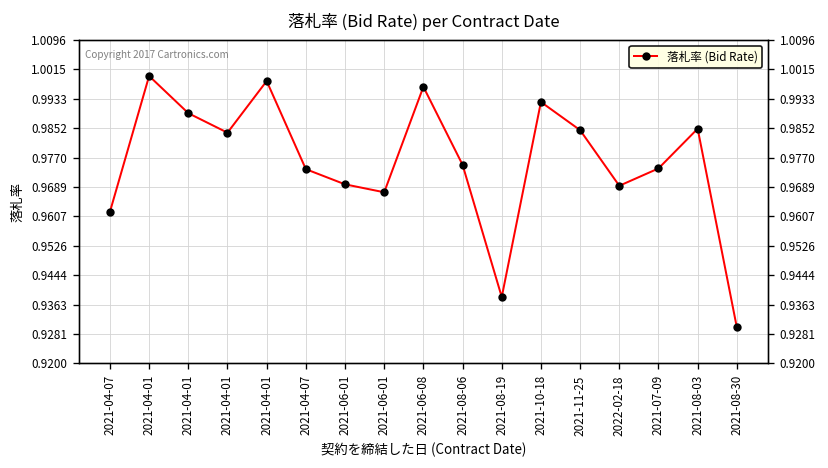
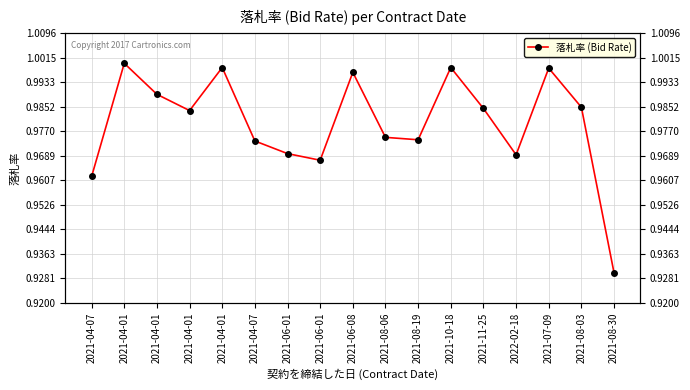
2021-08-19: 0.938 -> 0.974
2021-10-18: 0.992 -> 0.998
2021-07-09: 0.974 -> 0.998
